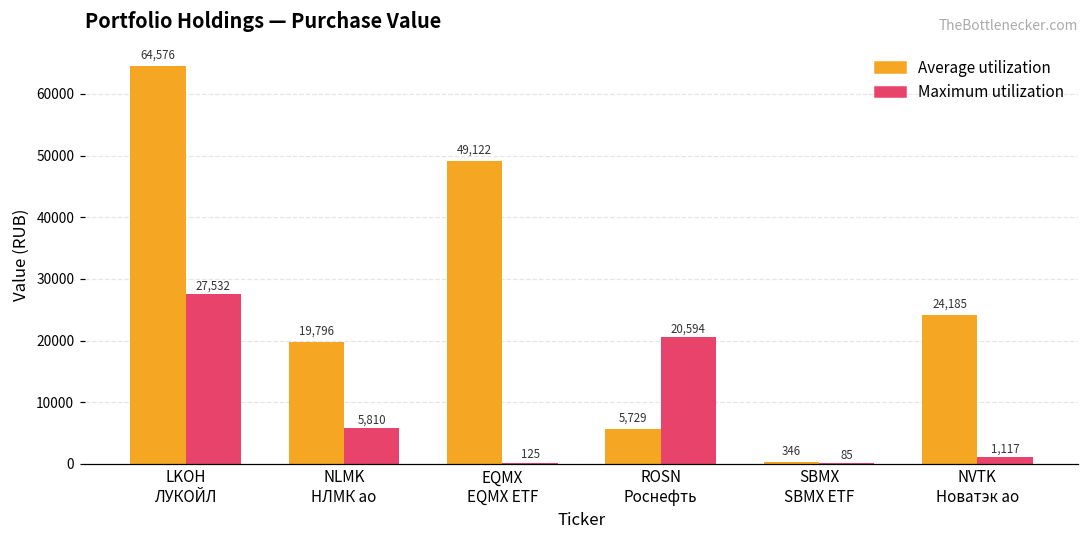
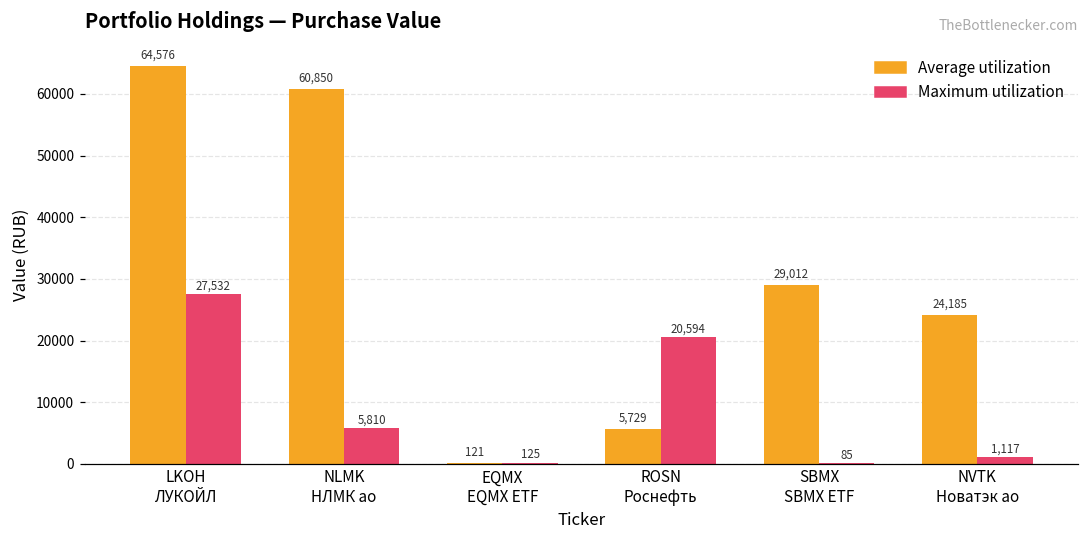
Average utilization, NLMK НЛМК ао: 19,796 -> 60,850
Average utilization, EQMX EQMX ETF: 49,122 -> 121
Average utilization, SBMX SBMX ETF: 346 -> 29,012
